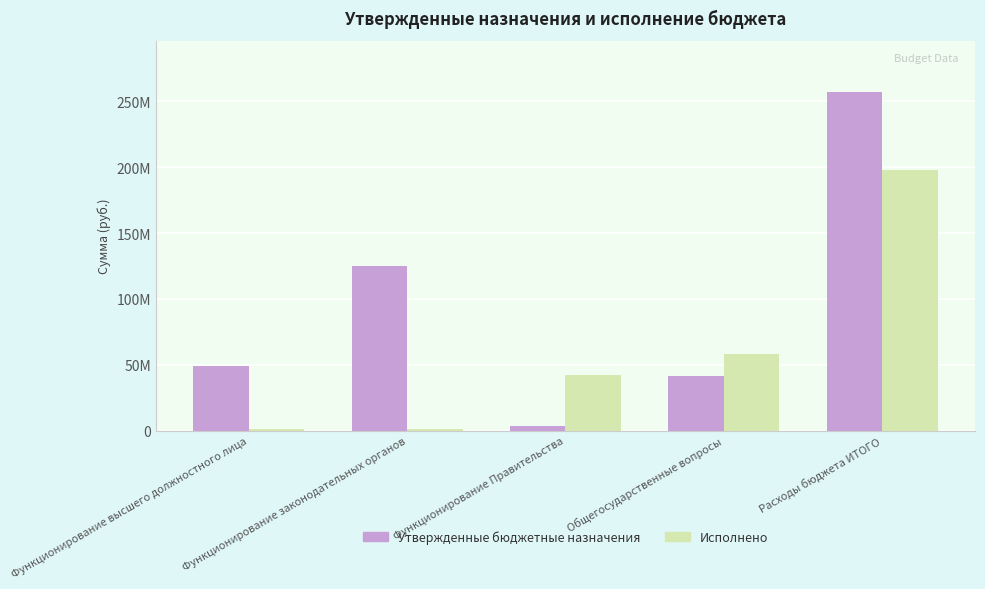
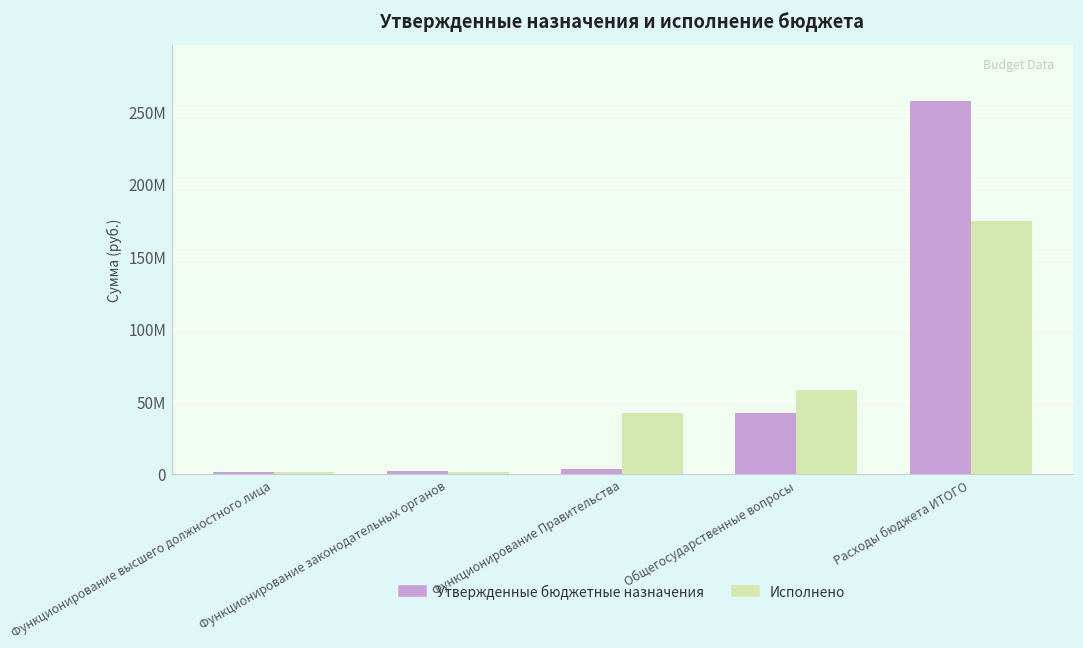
Утвержденные бюджетные назначения, Функционирование высшего должностного лица: 49000000 -> 1000000
Утвержденные бюджетные назначения, Функционирование законодательных органов: 125000000 -> 2000000
Исполнено, Расходы бюджета ИТОГО: 198000000 -> 174000000
